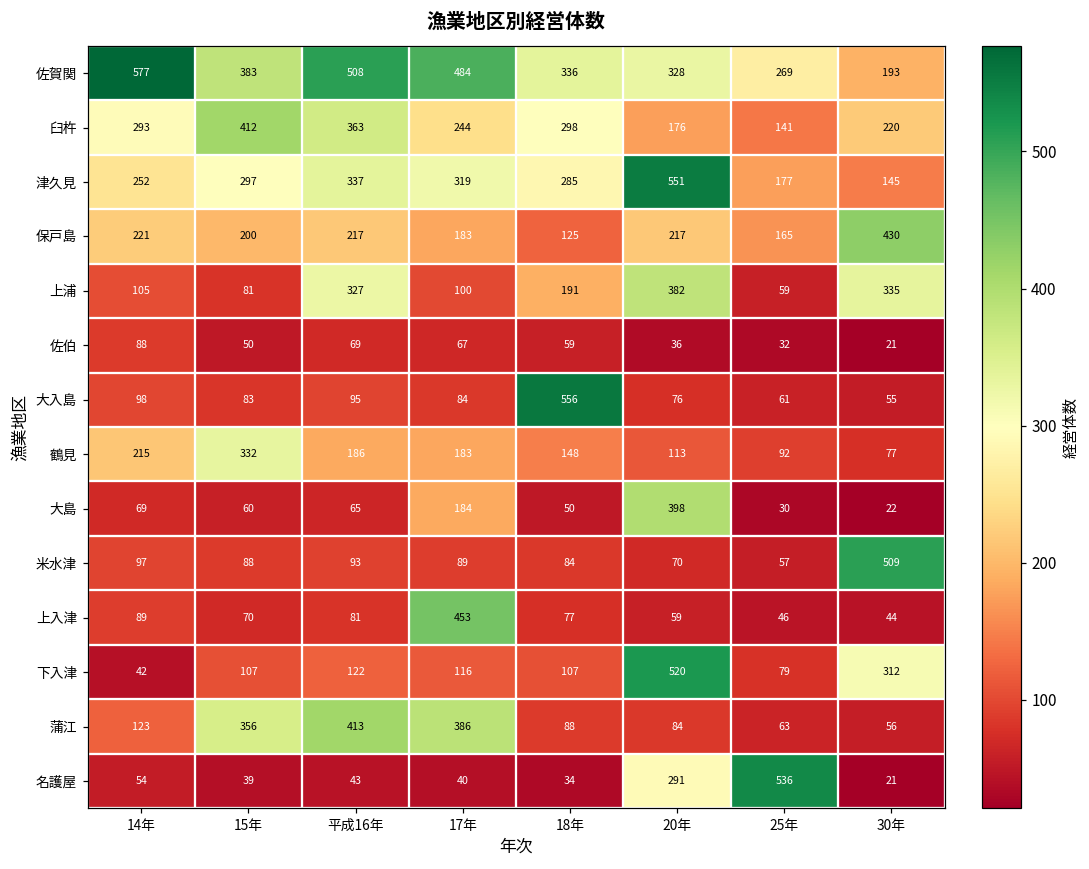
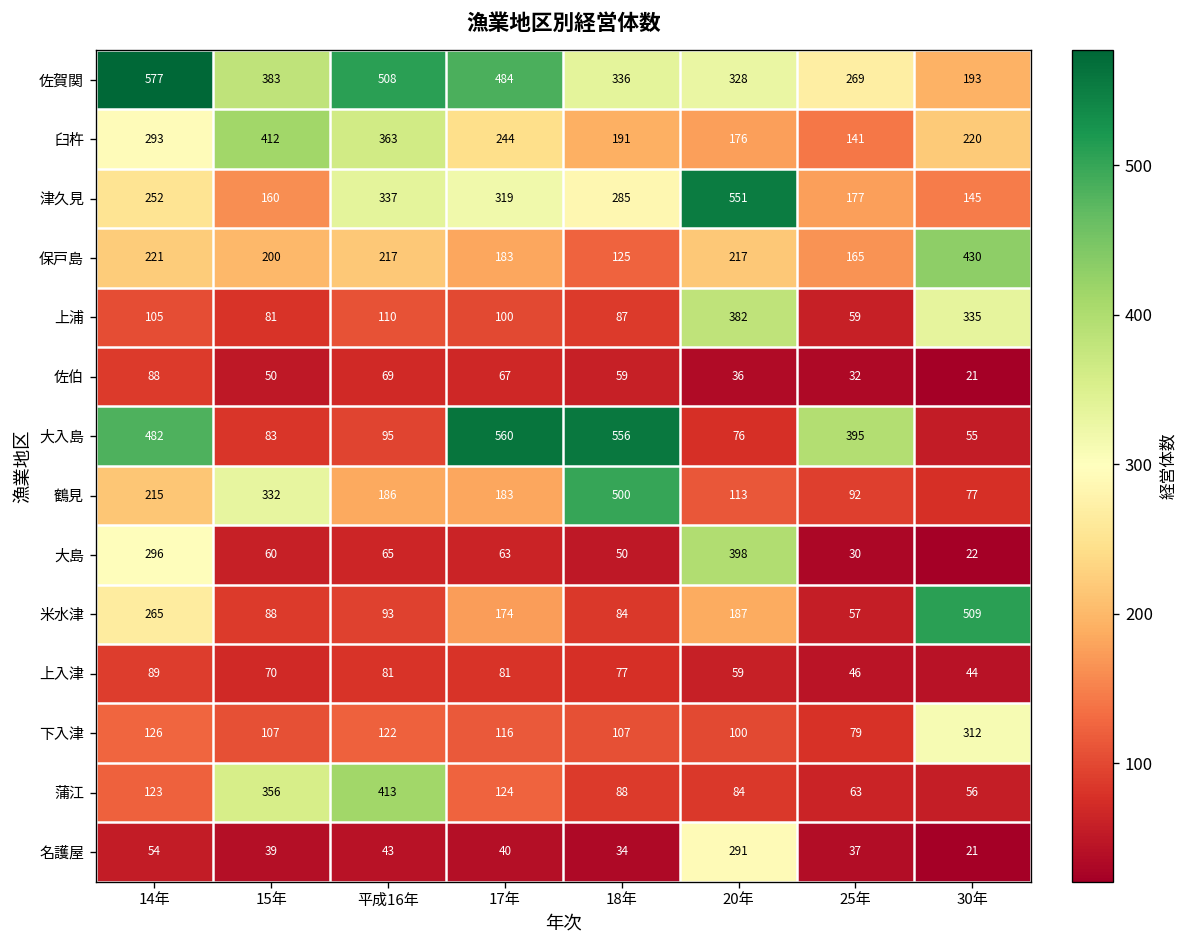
臼杵, 18年: 298 -> 191
津久見, 15年: 297 -> 160
上浦, 平成16年: 327 -> 110
上浦, 18年: 191 -> 87
大入島, 14年: 98 -> 482
大入島, 17年: 84 -> 560
大入島, 25年: 61 -> 395
鶴見, 18年: 148 -> 500
大島, 14年: 69 -> 296
大島, 17年: 184 -> 63
米水津, 14年: 97 -> 265
米水津, 17年: 89 -> 174
米水津, 20年: 70 -> 187
上入津, 17年: 453 -> 81
下入津, 14年: 42 -> 126
下入津, 20年: 520 -> 100
蒲江, 17年: 386 -> 124
名護屋, 25年: 536 -> 37
